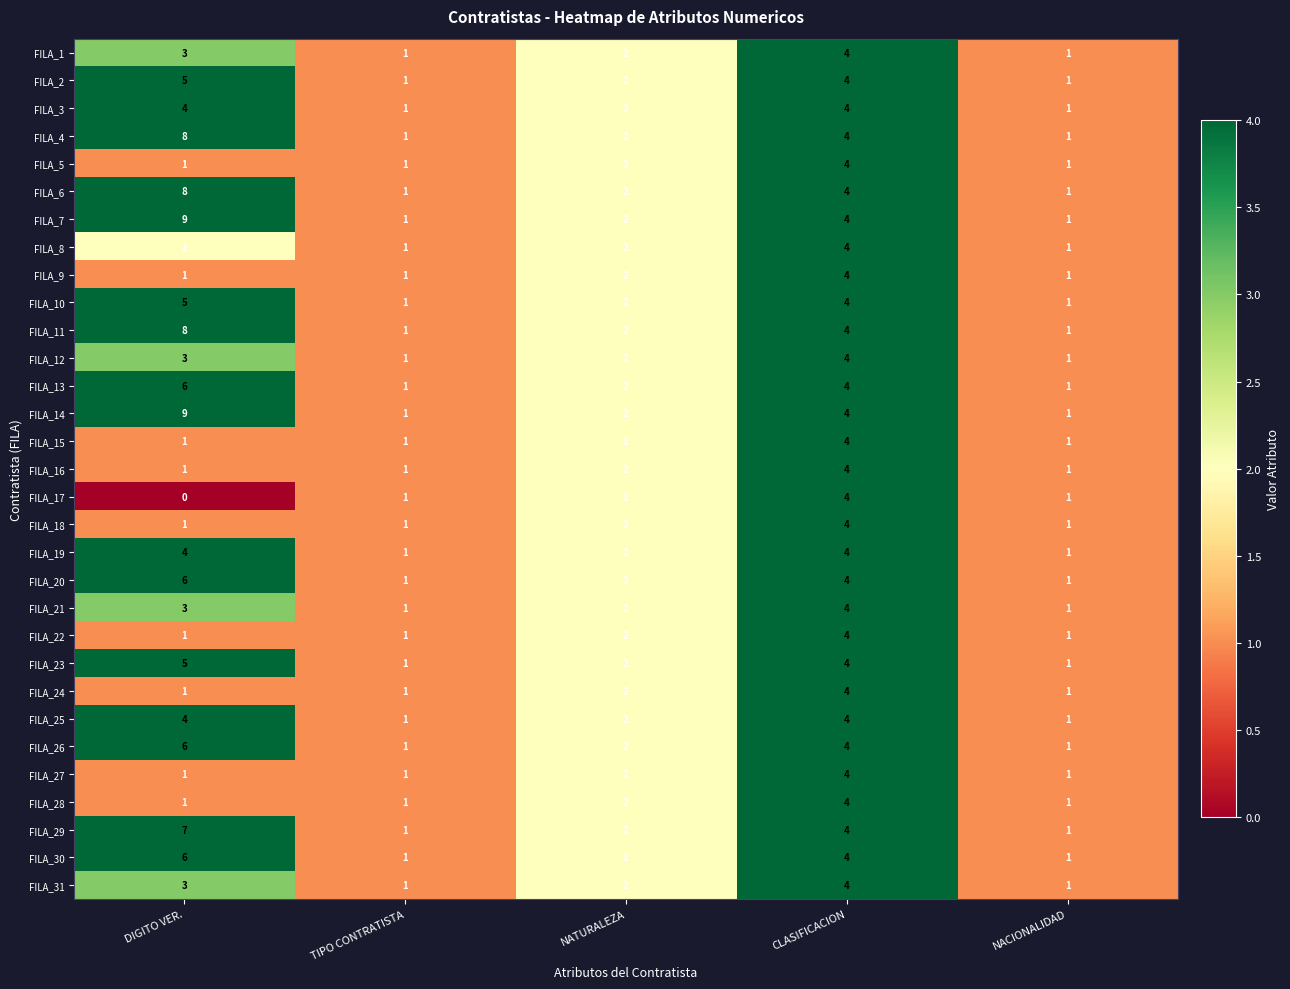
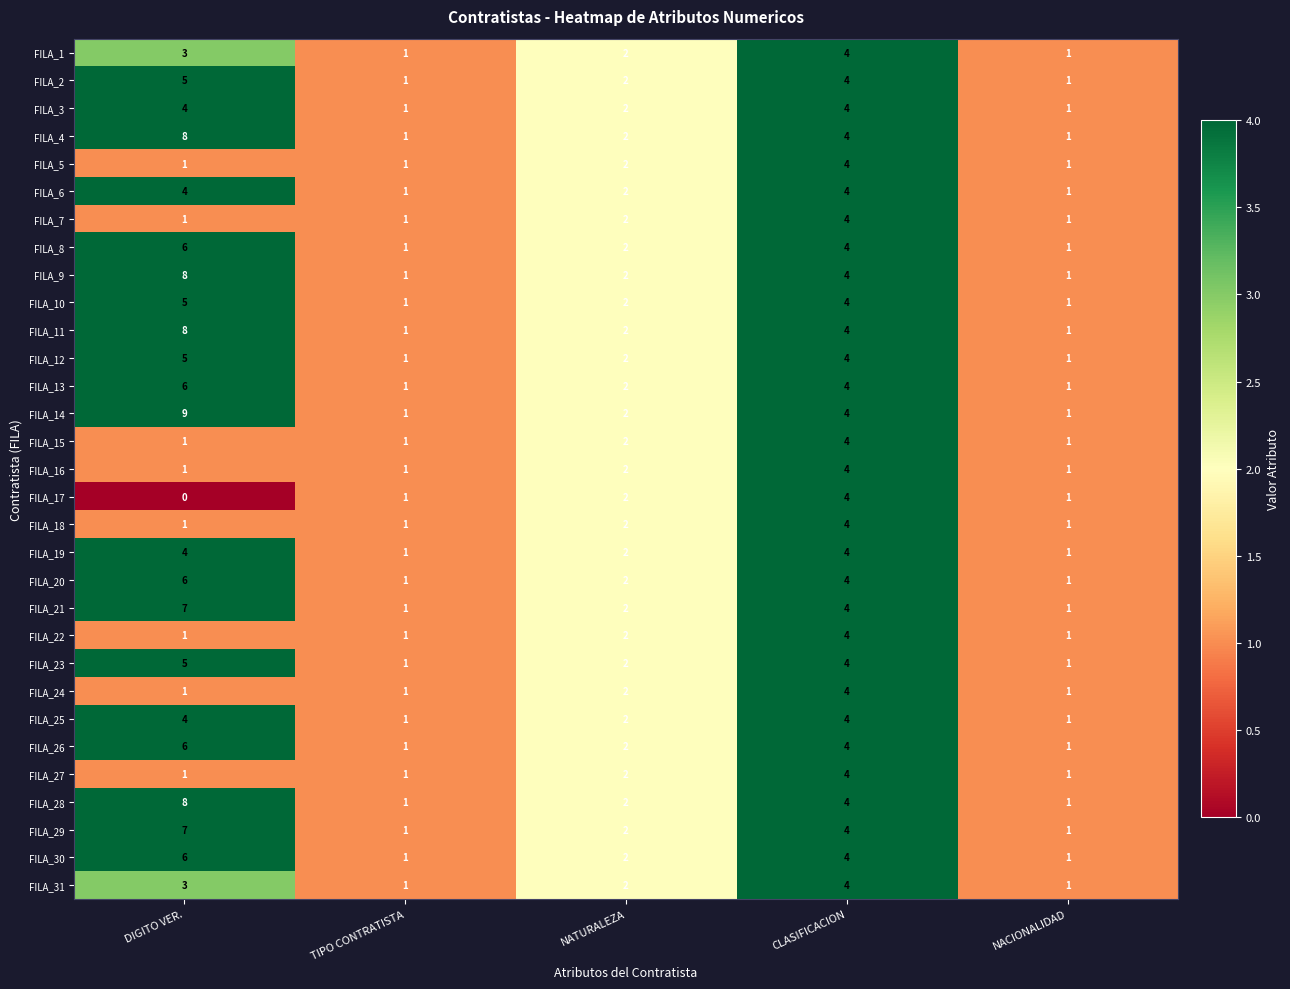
FILA_6, DIGITO VER.: 8 -> 4
FILA_7, DIGITO VER.: 9 -> 1
FILA_8, DIGITO VER.: 2 -> 6
FILA_9, DIGITO VER.: 1 -> 8
FILA_12, DIGITO VER.: 3 -> 5
FILA_21, DIGITO VER.: 3 -> 7
FILA_28, DIGITO VER.: 1 -> 8
